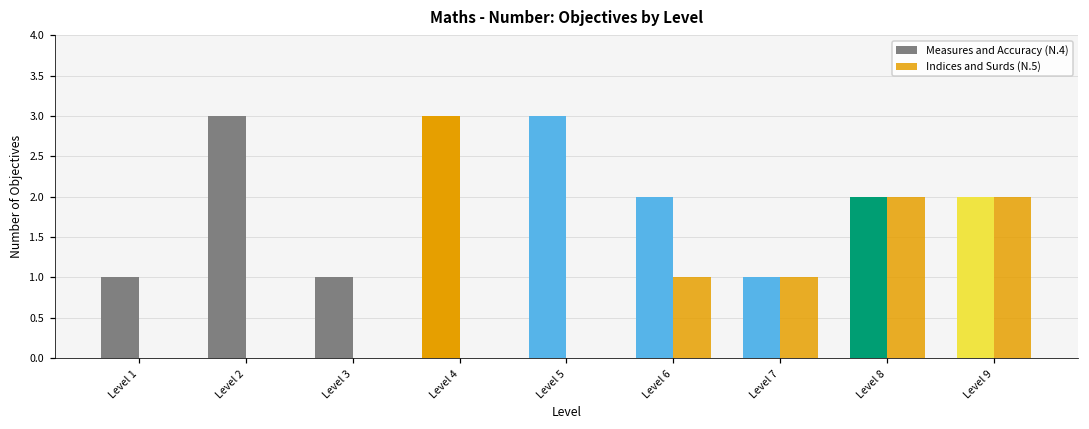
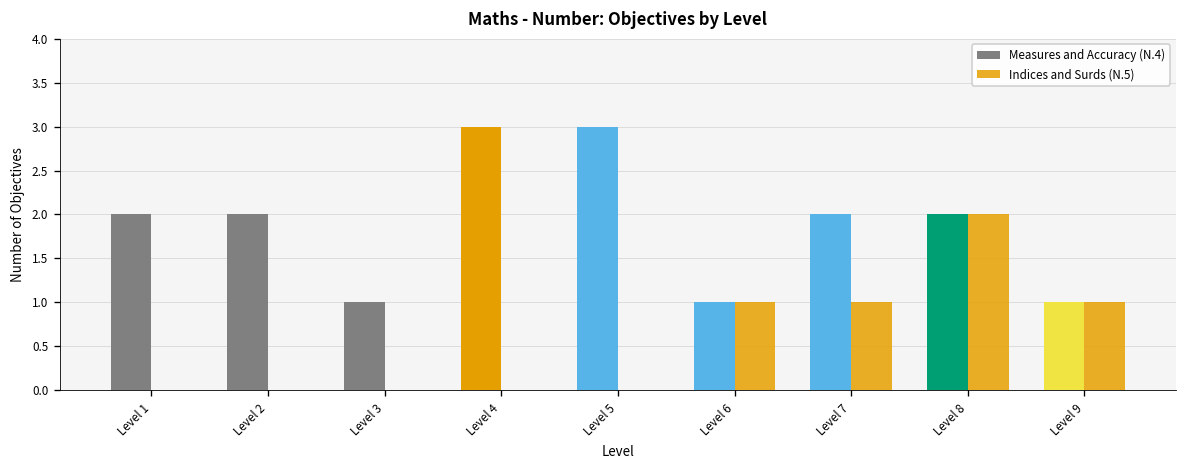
Measures and Accuracy (N.4), Level 1: 1 -> 2
Measures and Accuracy (N.4), Level 2: 3 -> 2
Measures and Accuracy (N.4), Level 6: 2 -> 1
Measures and Accuracy (N.4), Level 7: 1 -> 2
Measures and Accuracy (N.4), Level 9: 2 -> 1
Indices and Surds (N.5), Level 9: 2 -> 1
